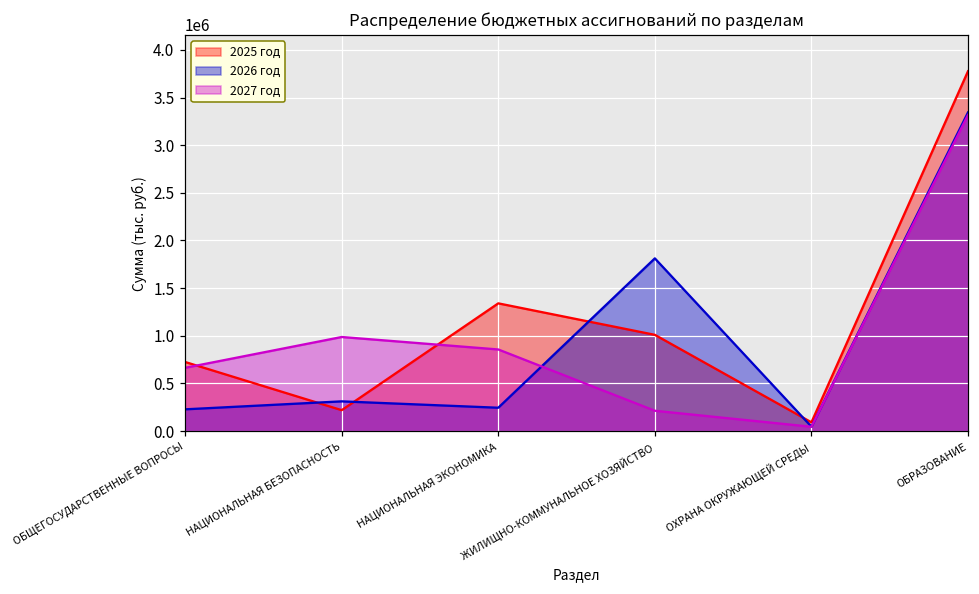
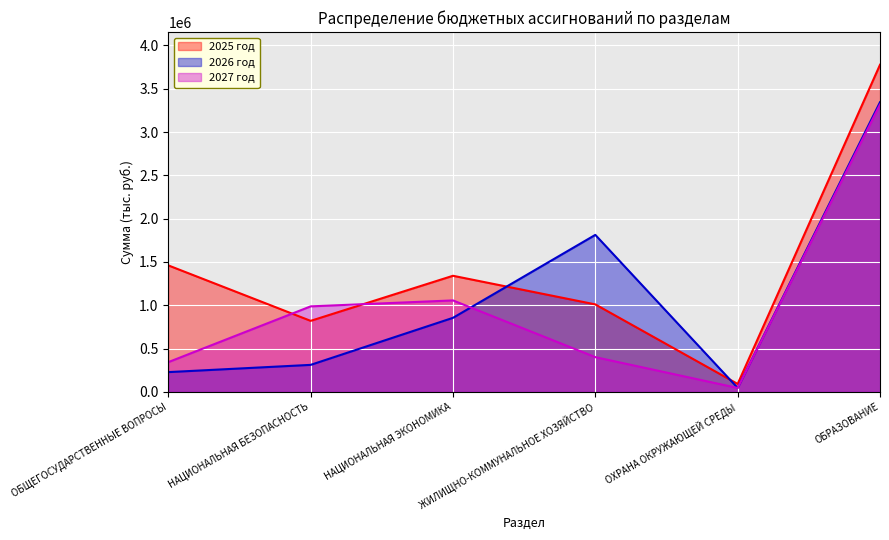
2025 год, ОБЩЕГОСУДАРСТВЕННЫЕ ВОПРОСЫ: 700000 -> 1500000
2027 год, ОБЩЕГОСУДАРСТВЕННЫЕ ВОПРОСЫ: 700000 -> 300000
2025 год, НАЦИОНАЛЬНАЯ БЕЗОПАСНОСТЬ: 200000 -> 800000
2026 год, НАЦИОНАЛЬНАЯ ЭКОНОМИКА: 200000 -> 900000
2027 год, НАЦИОНАЛЬНАЯ ЭКОНОМИКА: 900000 -> 1100000
2027 год, ЖИЛИЩНО-КОММУНАЛЬНОЕ ХОЗЯЙСТВО: 200000 -> 400000
